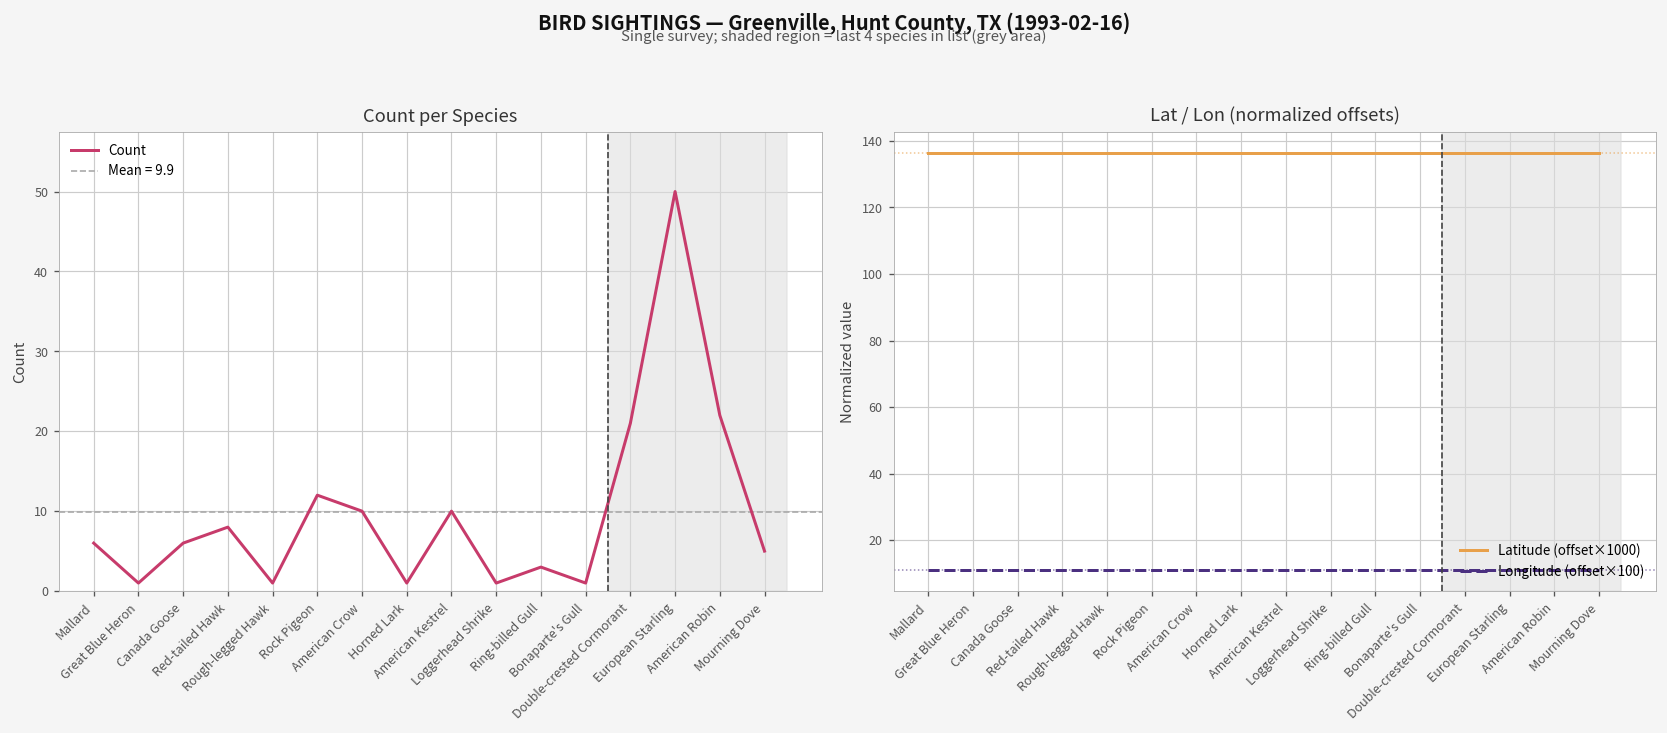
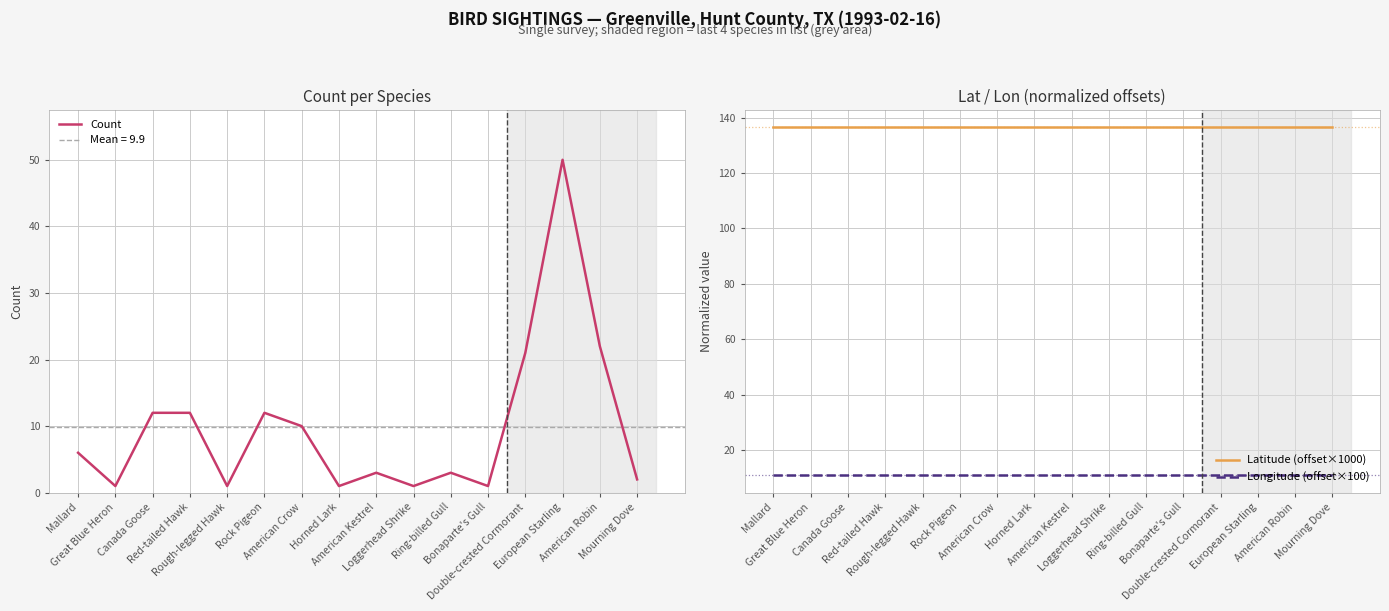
Count per Species, Canada Goose: 6 -> 12
Count per Species, Red-tailed Hawk: 8 -> 12
Count per Species, American Kestrel: 10 -> 3
Count per Species, Mourning Dove: 5 -> 2
